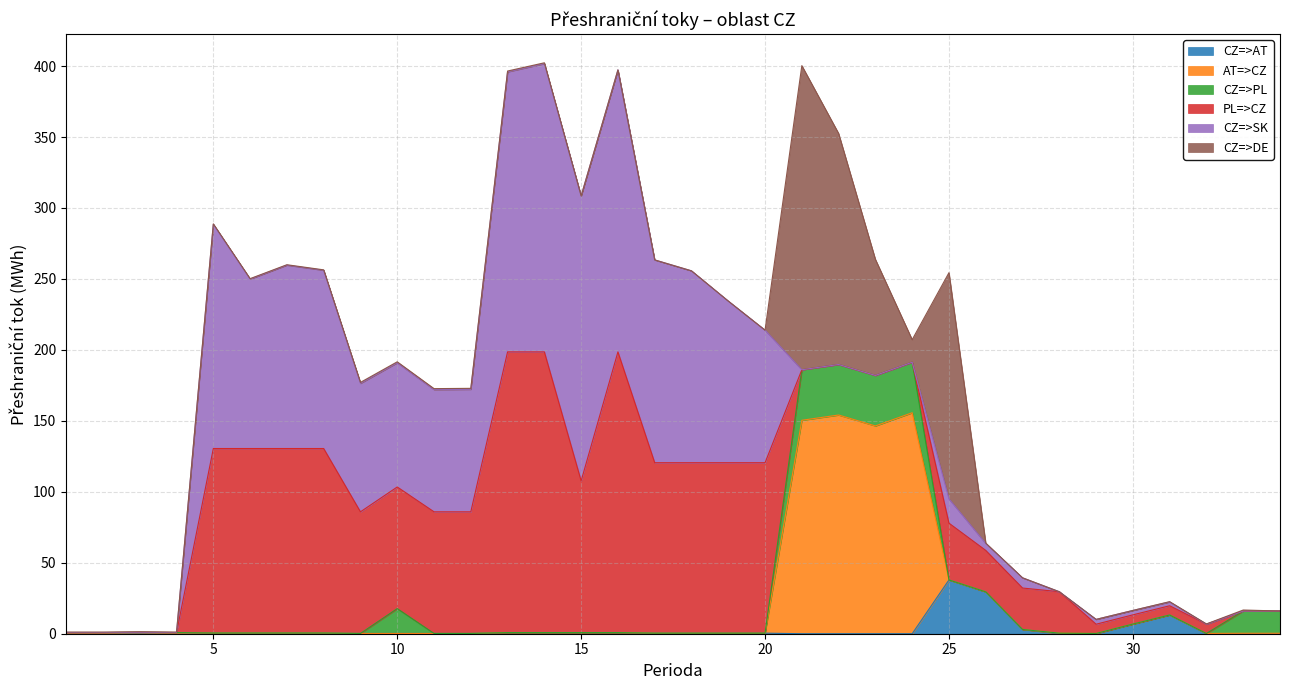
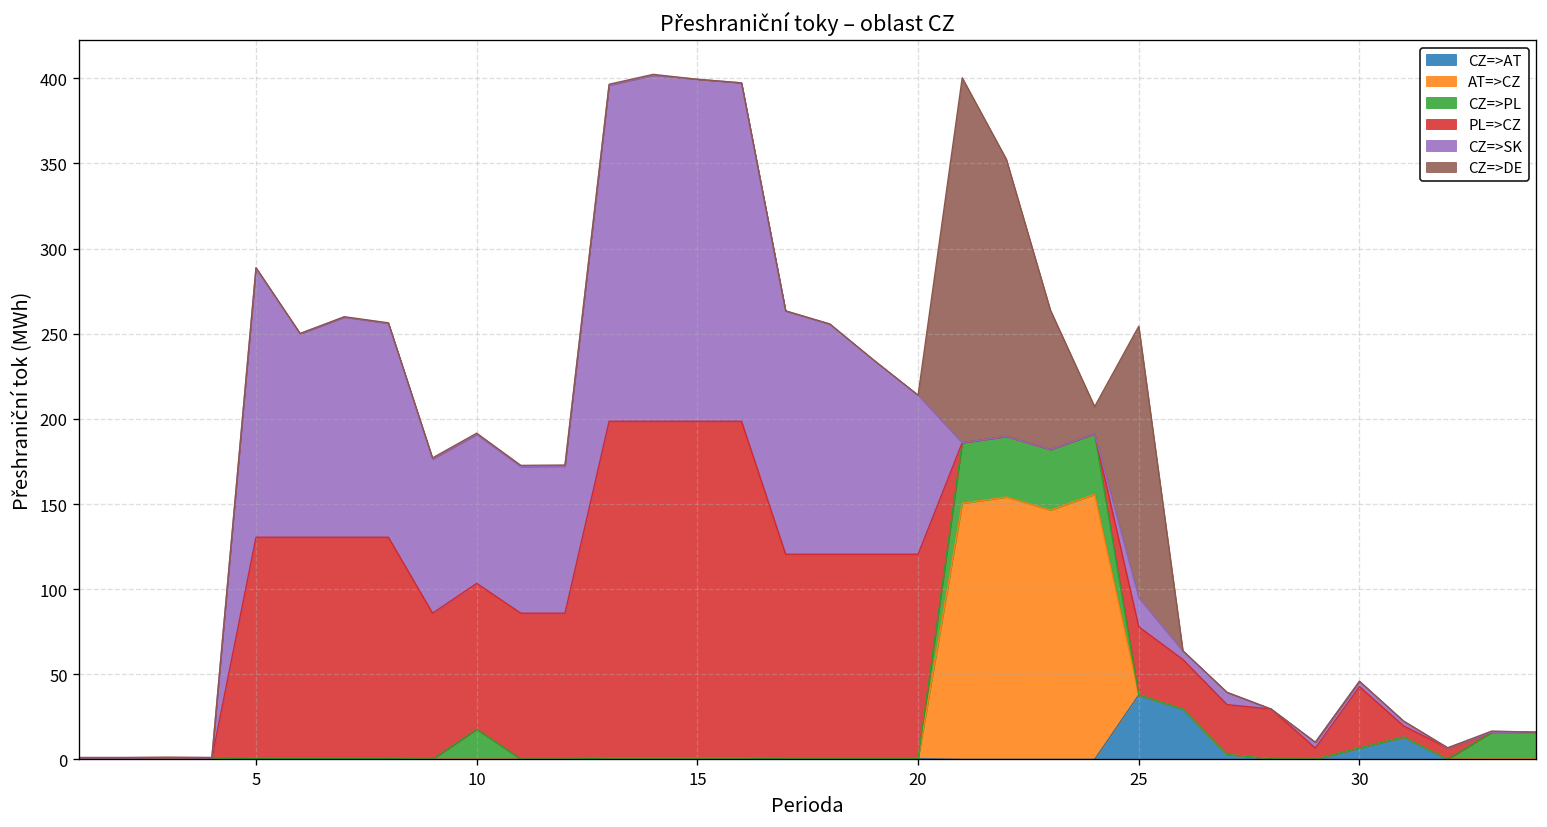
PL=>CZ, 15: 107 -> 198
PL=>CZ, 30: 7 -> 36
